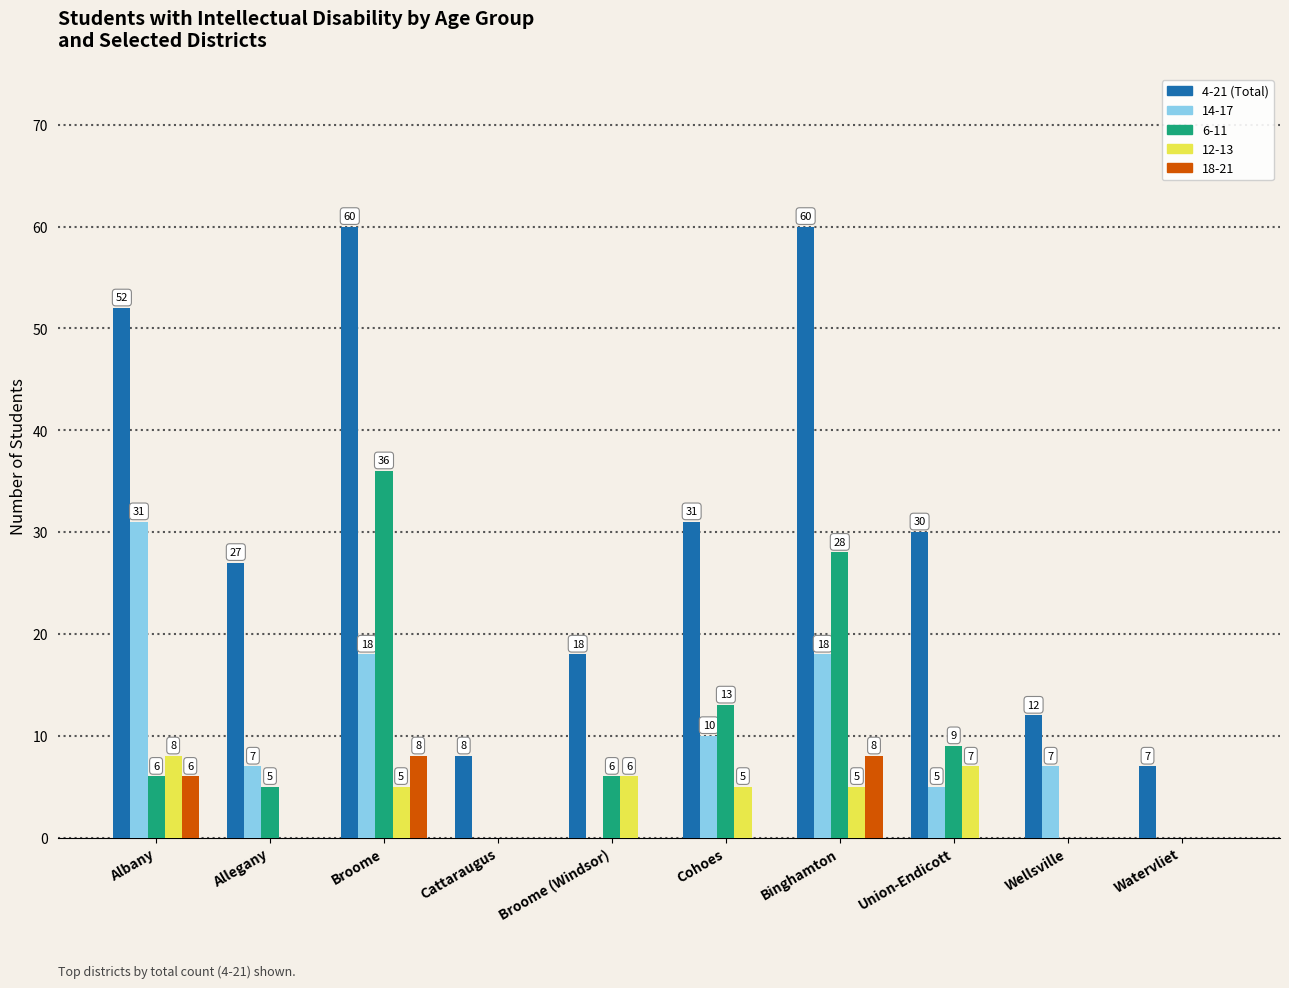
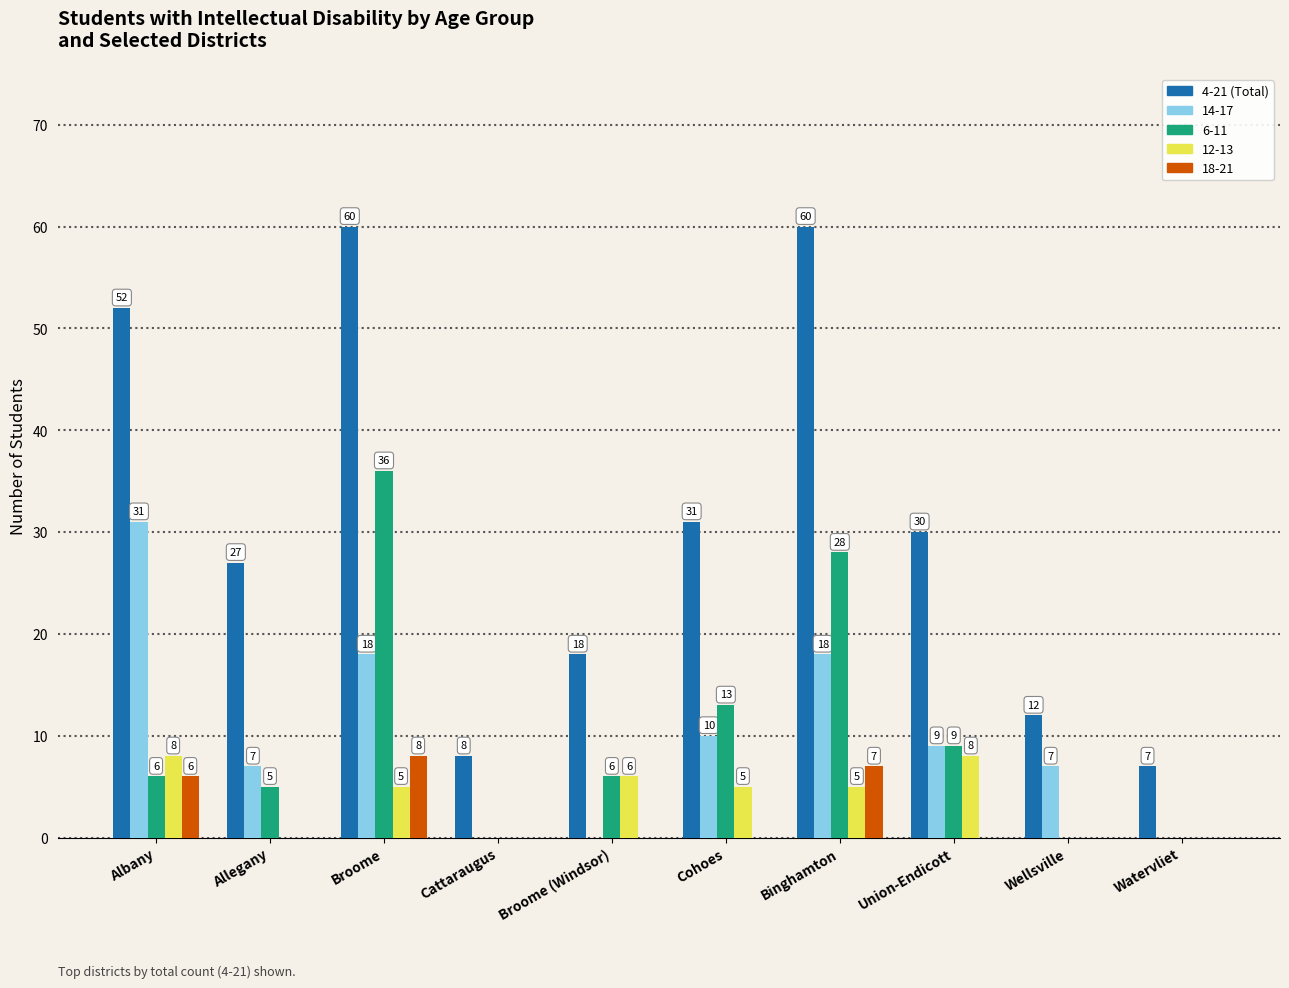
18-21, Binghamton: 8 -> 7
14-17, Union-Endicott: 5 -> 9
12-13, Union-Endicott: 7 -> 8
